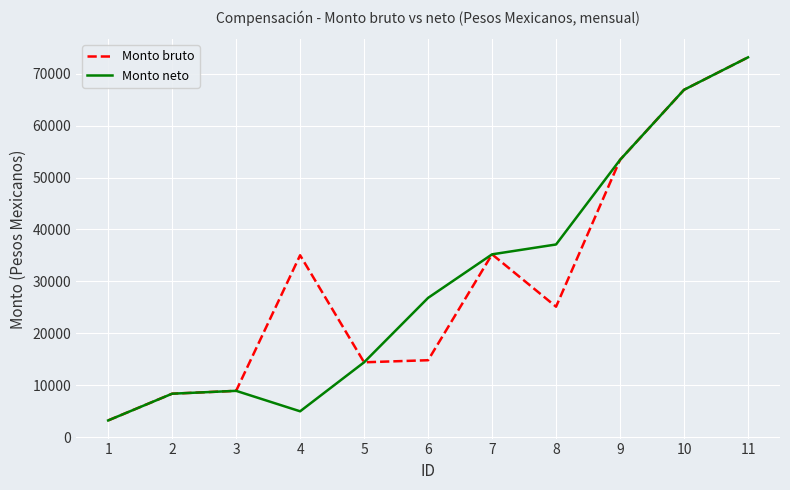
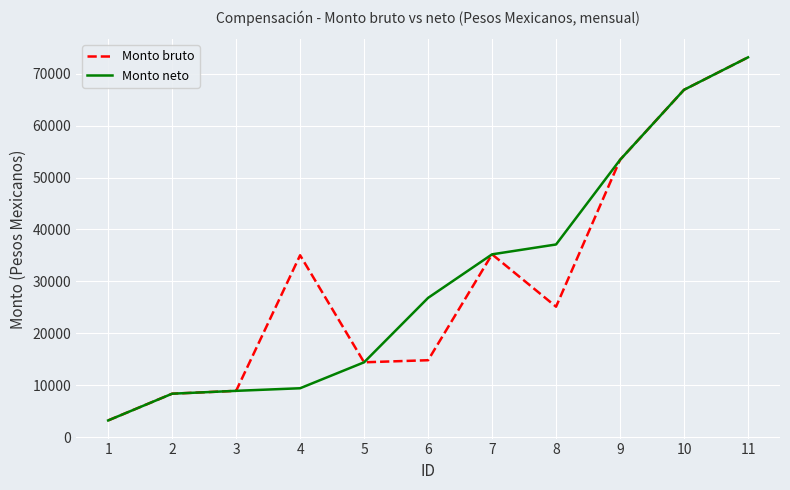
Monto neto, 4: 5000 -> 9000
